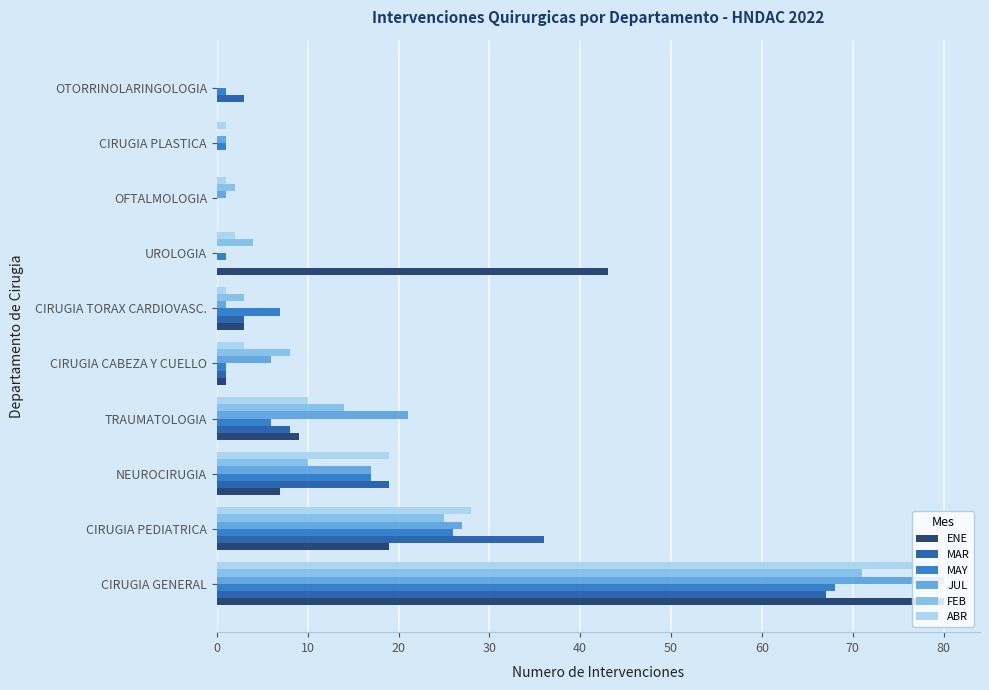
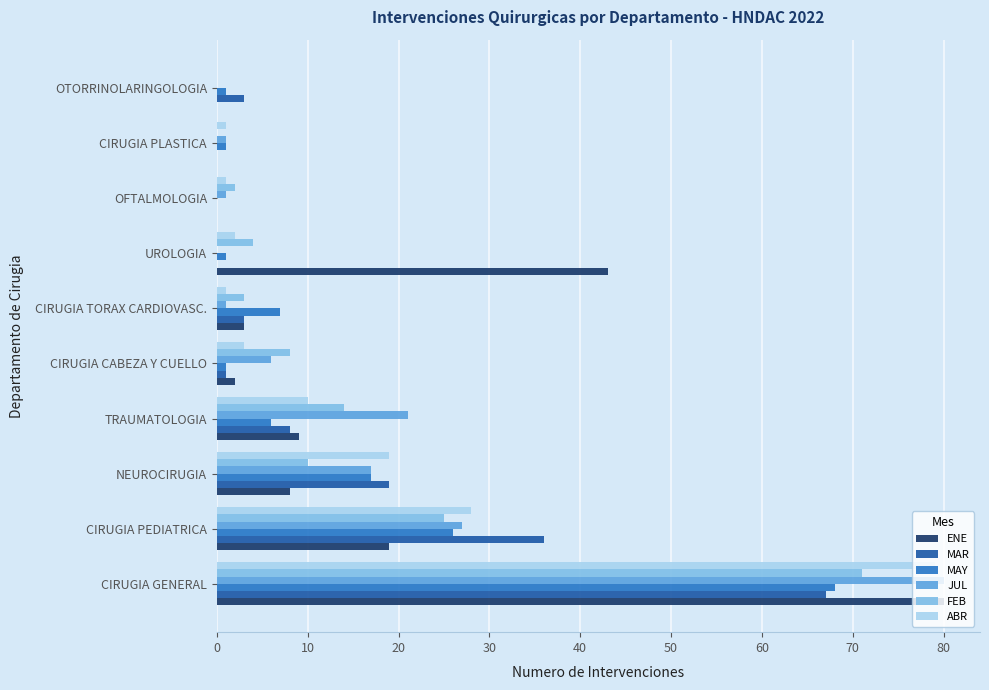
ENE, CIRUGIA CABEZA Y CUELLO: 1 -> 2
ENE, NEUROCIRUGIA: 7 -> 8
